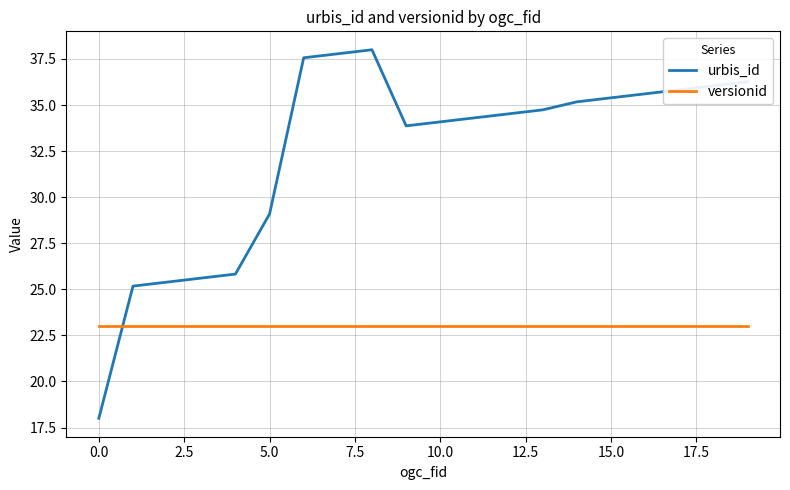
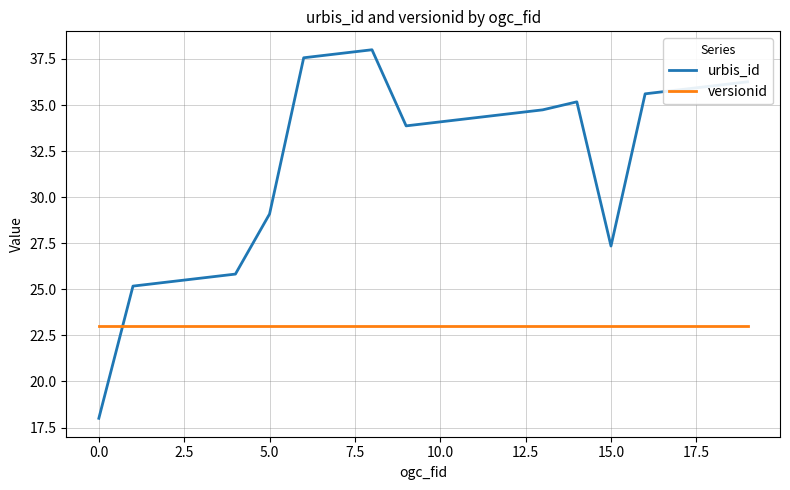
urbis_id, 15.0: 35.4 -> 27.3
